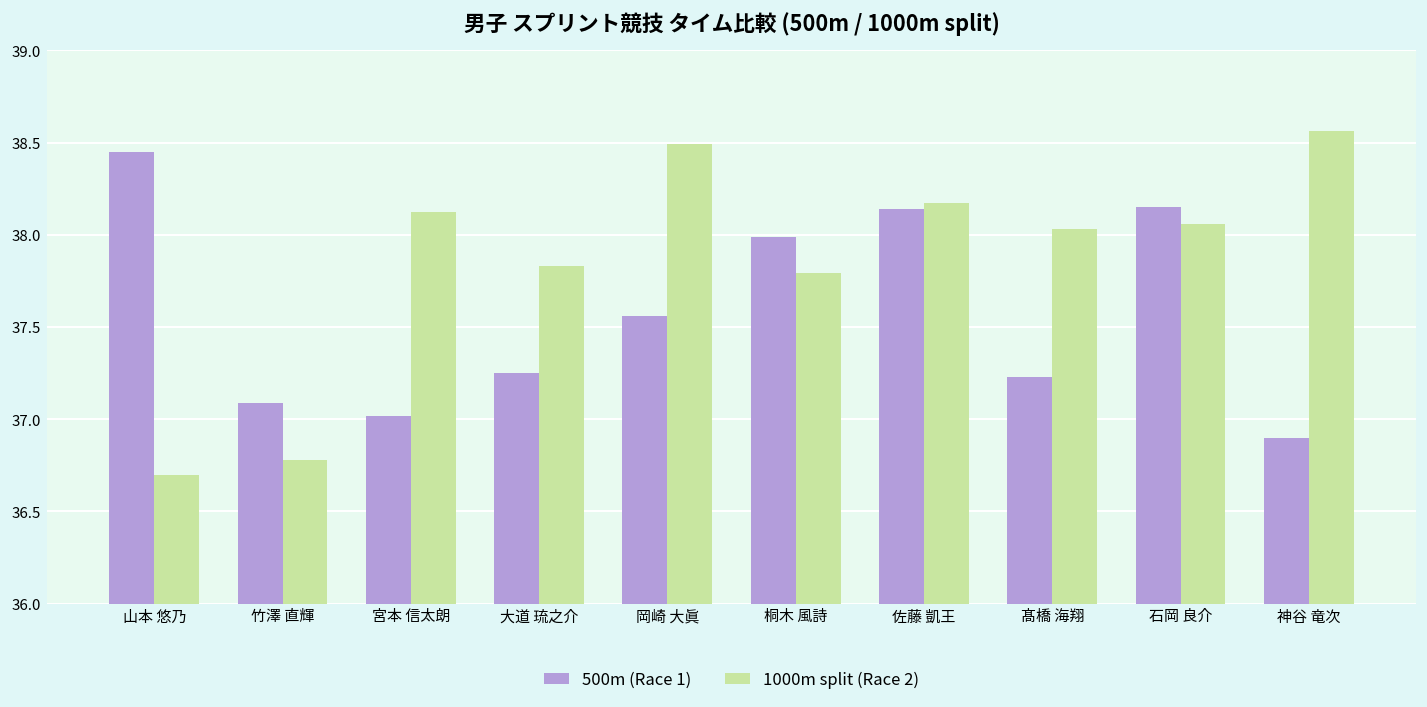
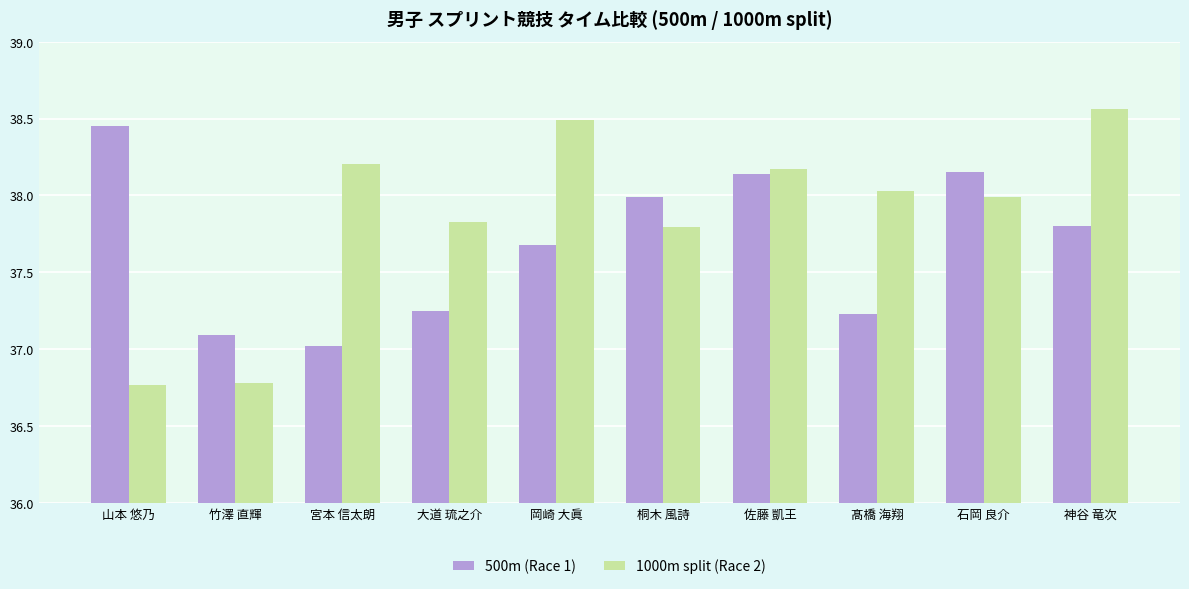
1000m split (Race 2), 山本 悠乃: 36.70 -> 36.77
1000m split (Race 2), 宮本 信太朗: 38.13 -> 38.20
500m (Race 1), 岡崎 大眞: 37.56 -> 37.68
1000m split (Race 2), 石岡 良介: 38.06 -> 37.99
500m (Race 1), 神谷 竜次: 36.9 -> 37.8
